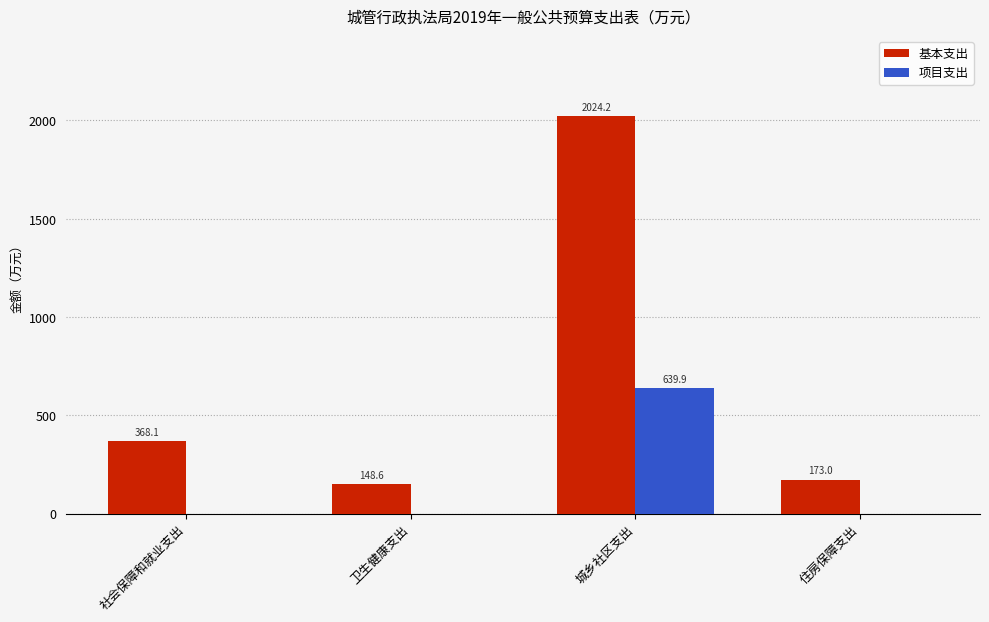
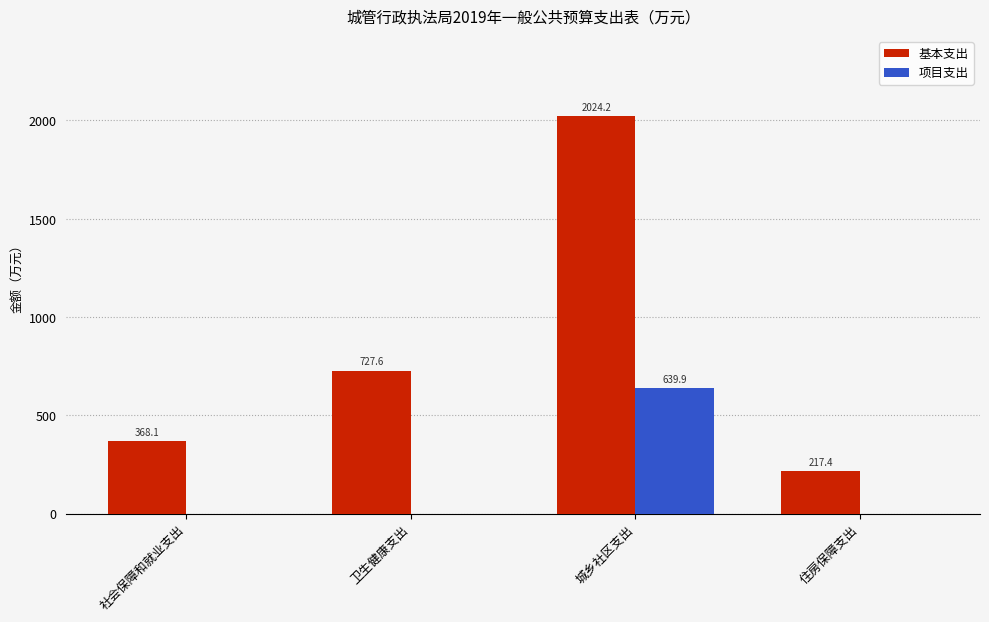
基本支出, 卫生健康支出: 148.6 -> 727.6
基本支出, 住房保障支出: 173.0 -> 217.4
